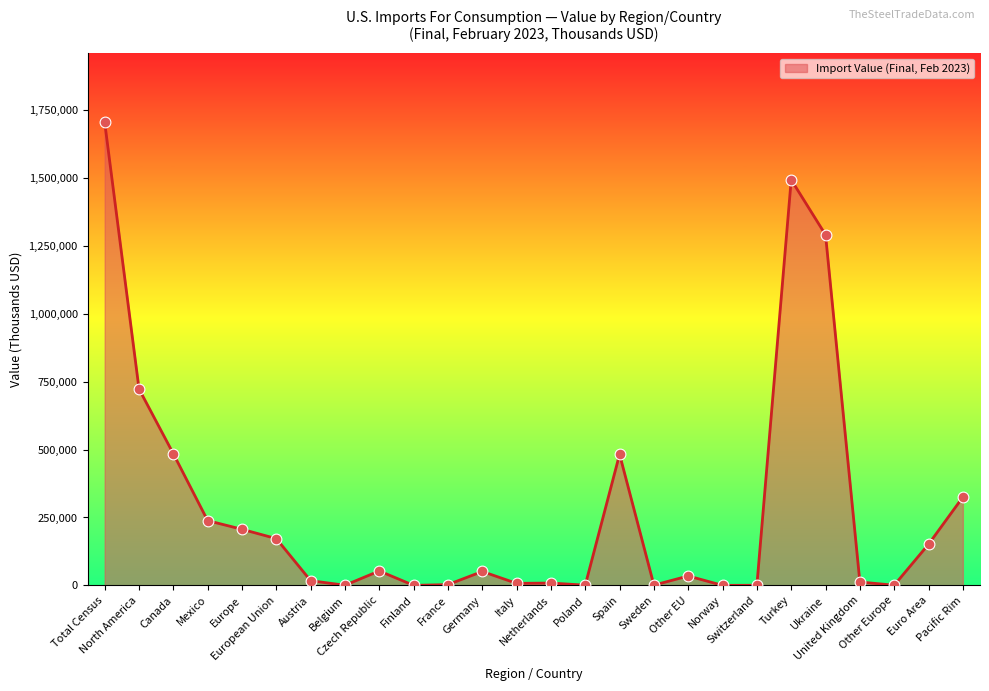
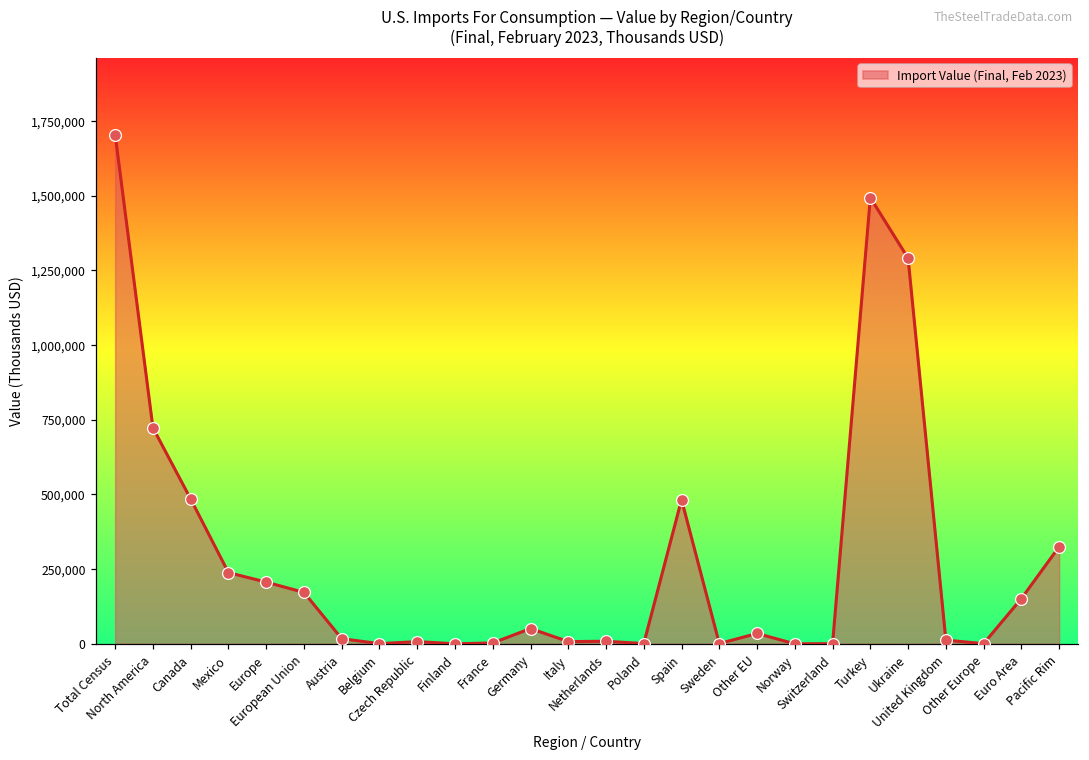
Czech Republic: 50,000 -> 10,000
